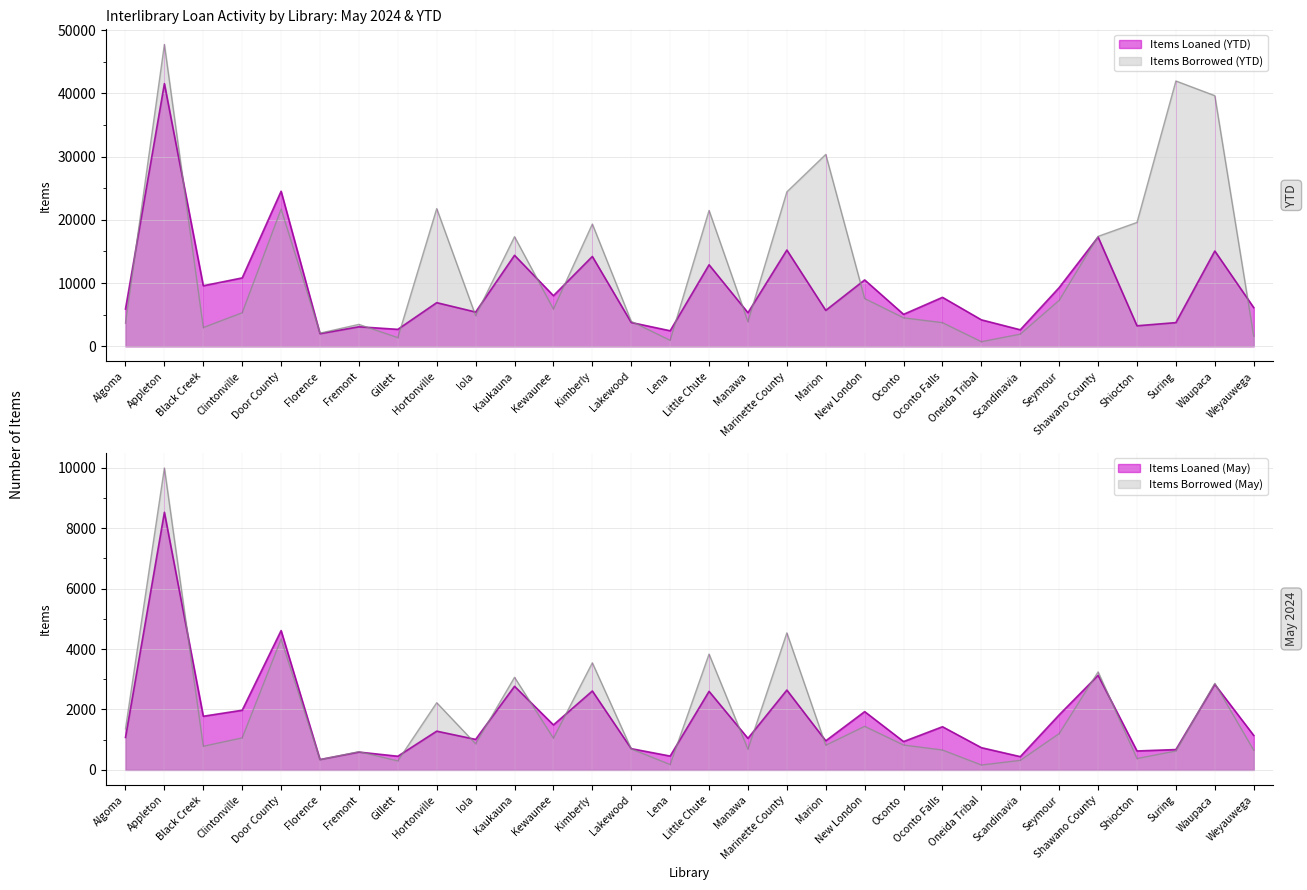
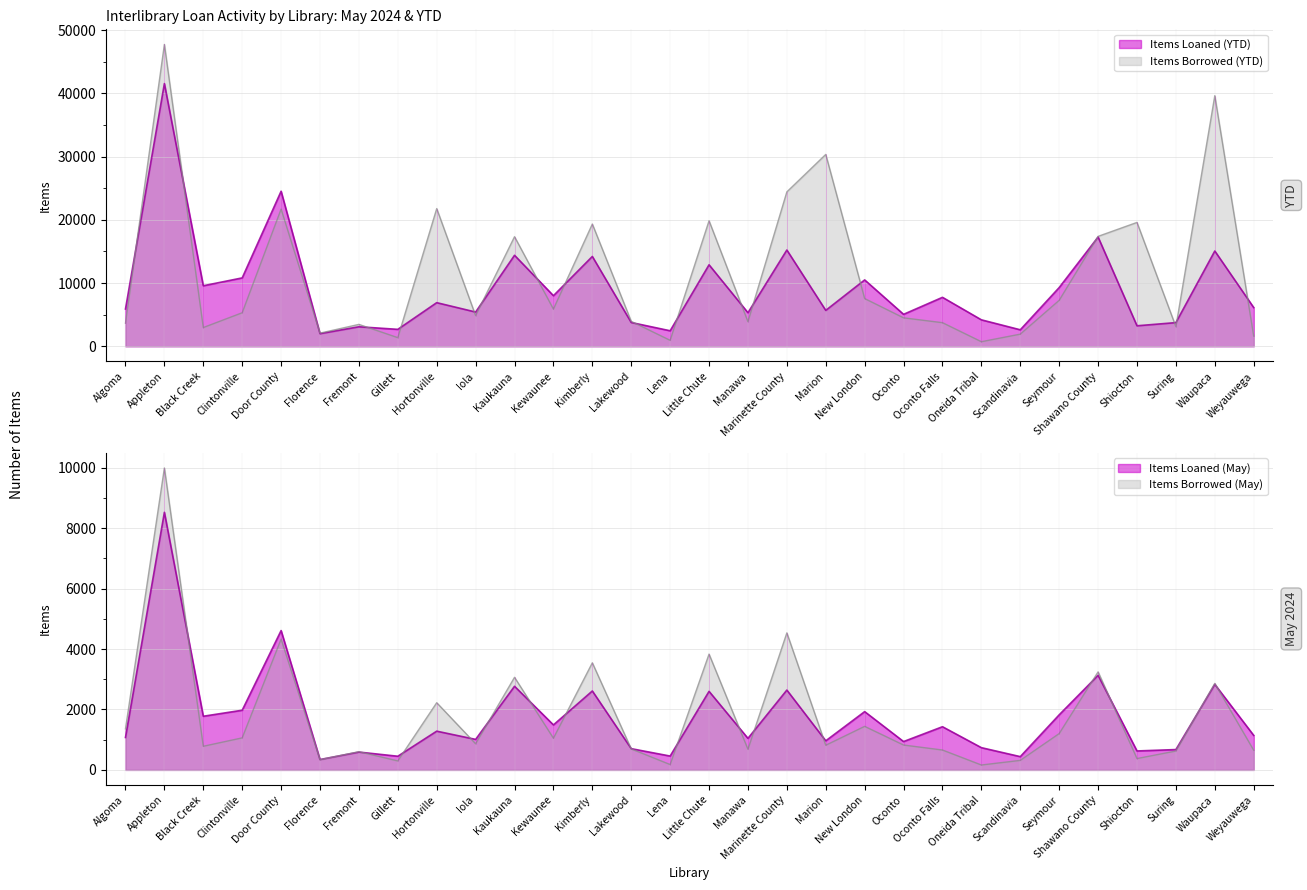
Interlibrary Loan Activity by Library: May 2024 & YTD, Items Borrowed (YTD), Little Chute: 21000 -> 20000
Interlibrary Loan Activity by Library: May 2024 & YTD, Items Borrowed (YTD), Suring: 42000 -> 3000
